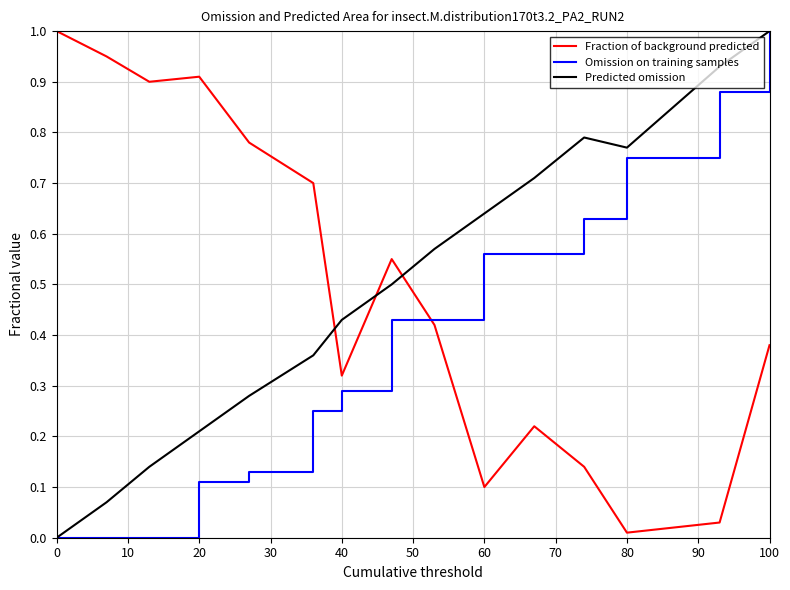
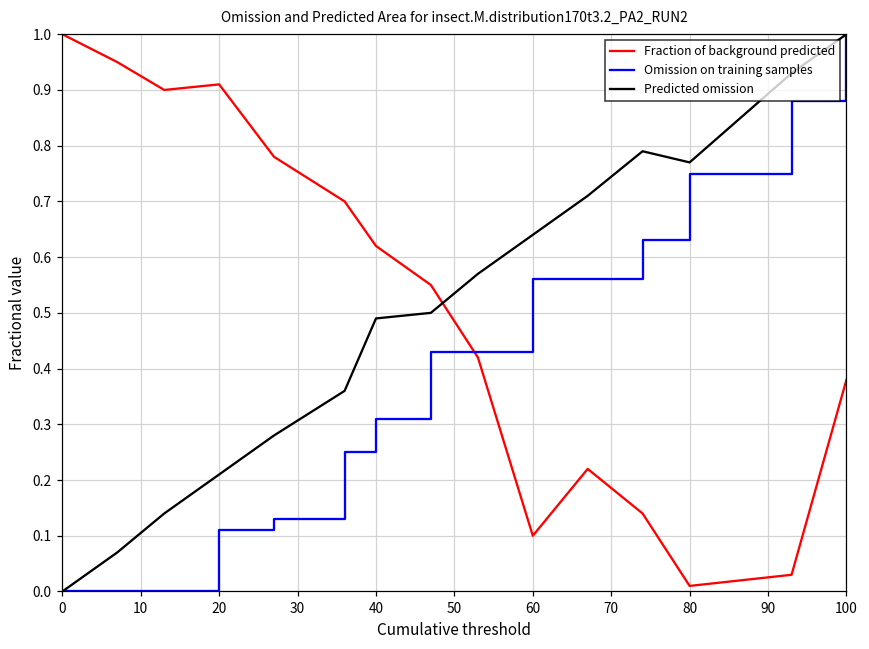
Fraction of background predicted, 40: 0.32 -> 0.62
Omission on training samples, 40: 0.29 -> 0.31
Predicted omission, 40: 0.43 -> 0.49
